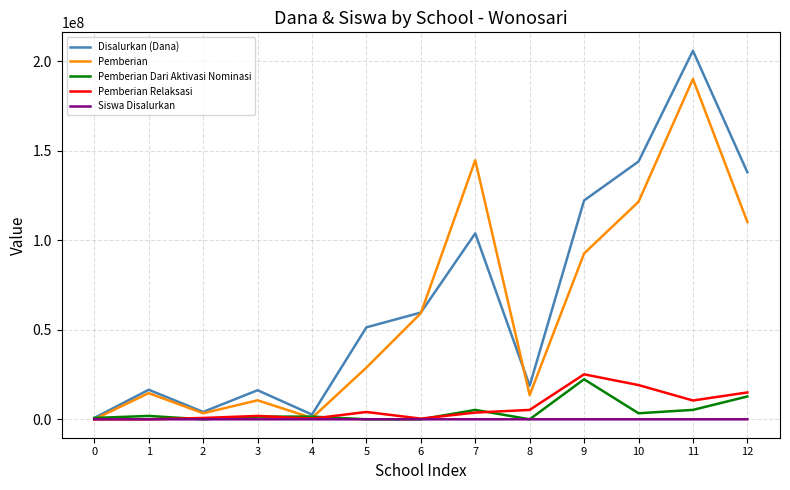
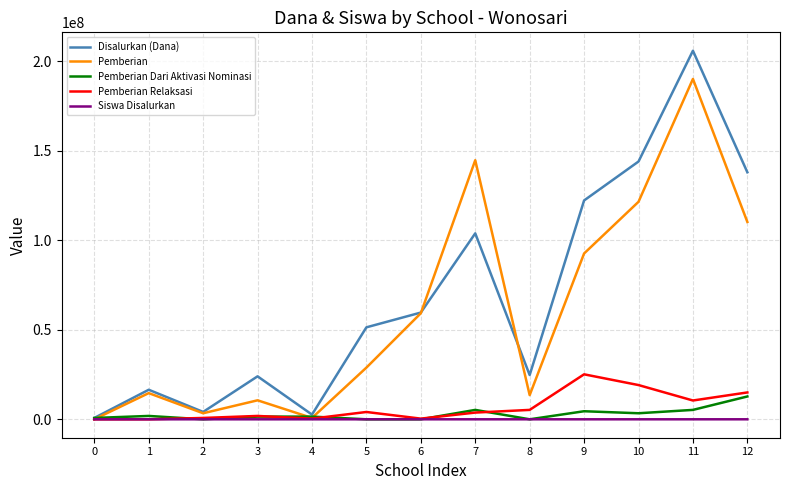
Disalurkan (Dana), 3: 16000000 -> 24000000
Disalurkan (Dana), 8: 19000000 -> 25000000
Pemberian Dari Aktivasi Nominasi, 9: 22000000 -> 5000000
